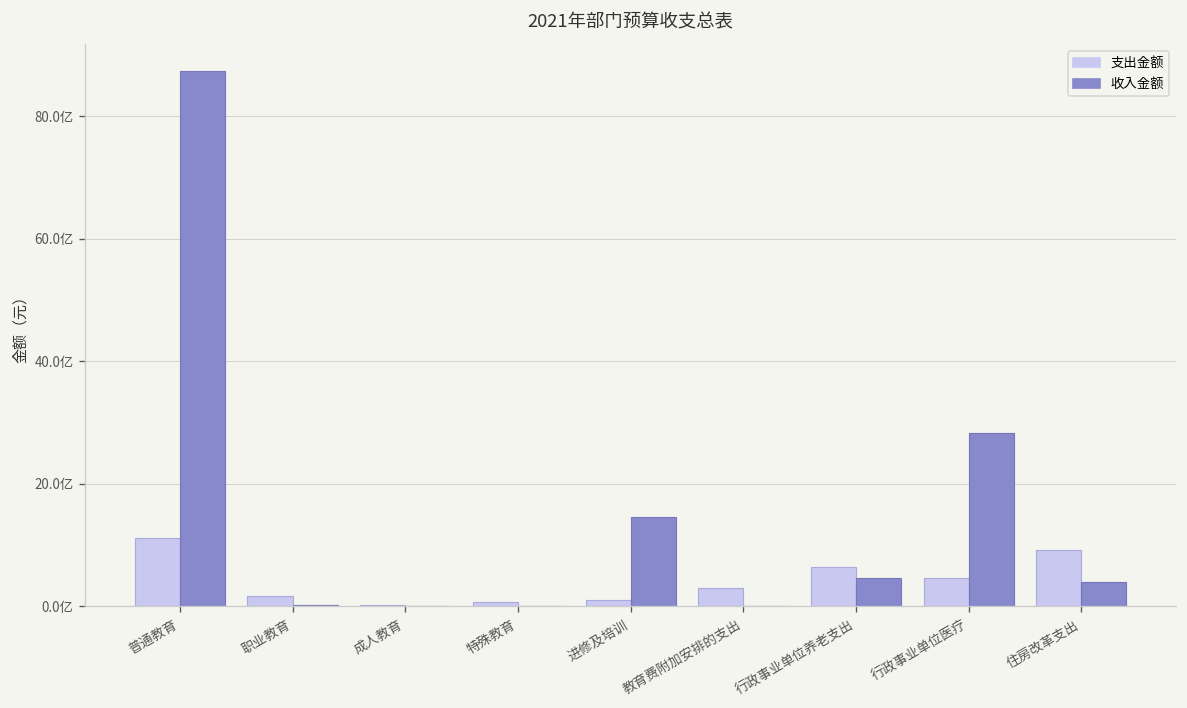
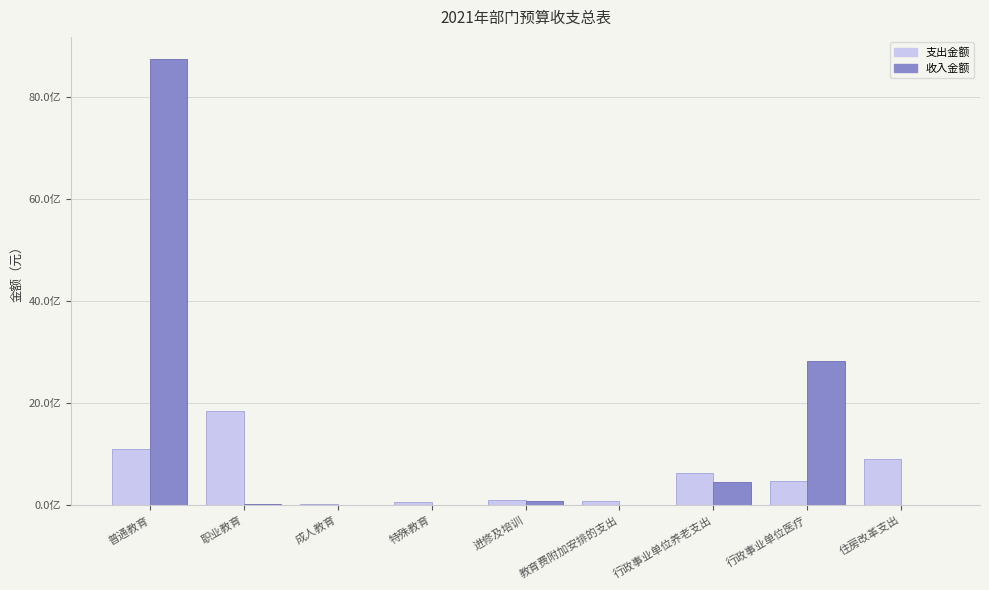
支出金额, 职业教育: 2亿 -> 18亿
收入金额, 进修及培训: 15亿 -> 1亿
支出金额, 教育费附加安排的支出: 3亿 -> 1亿
收入金额, 住房改革支出: 4亿 -> 0亿
